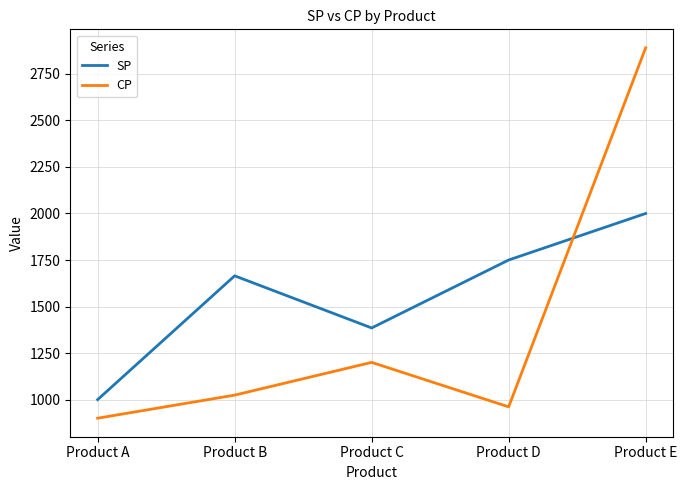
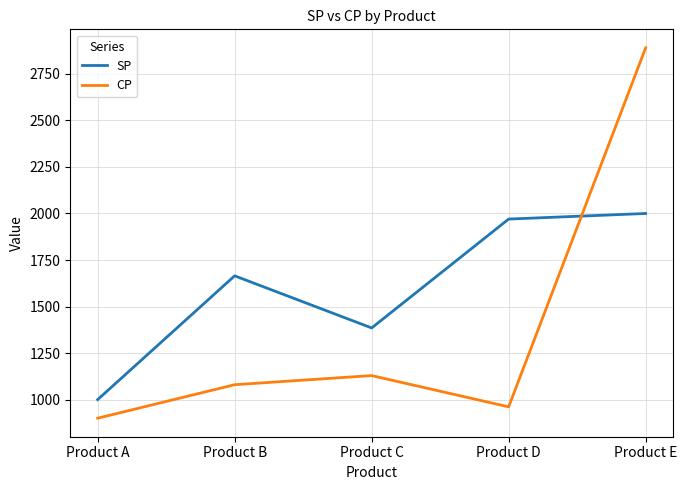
CP, Product B: 1020 -> 1080
CP, Product C: 1200 -> 1130
SP, Product D: 1750 -> 1970
